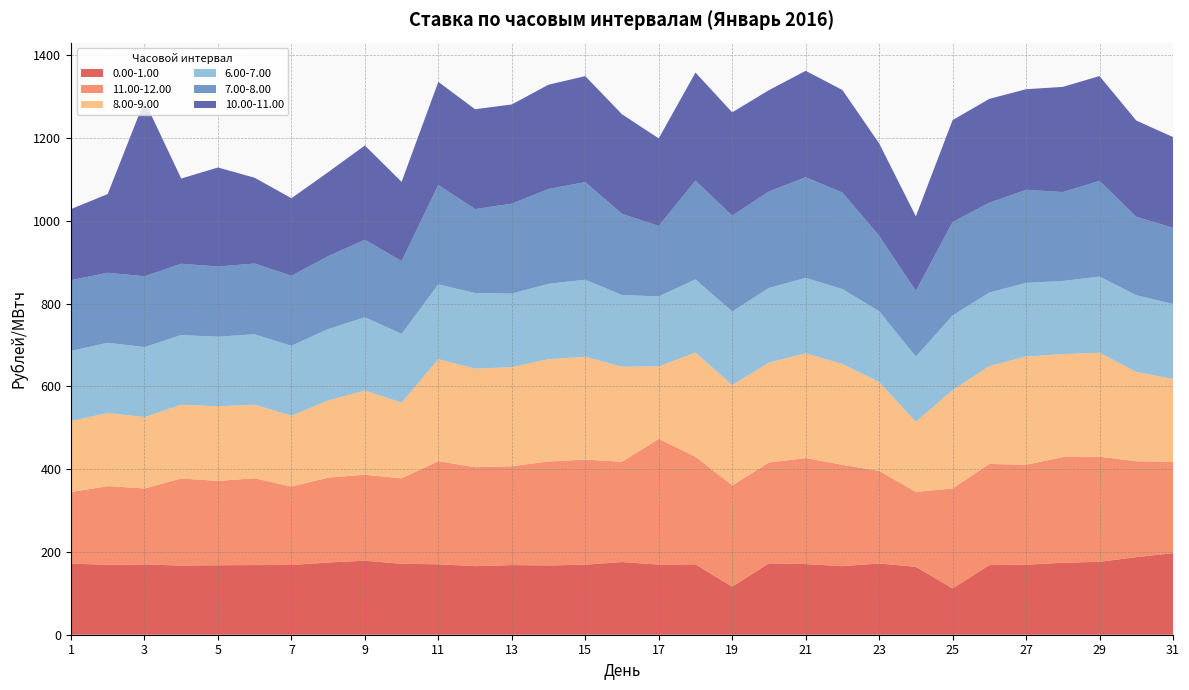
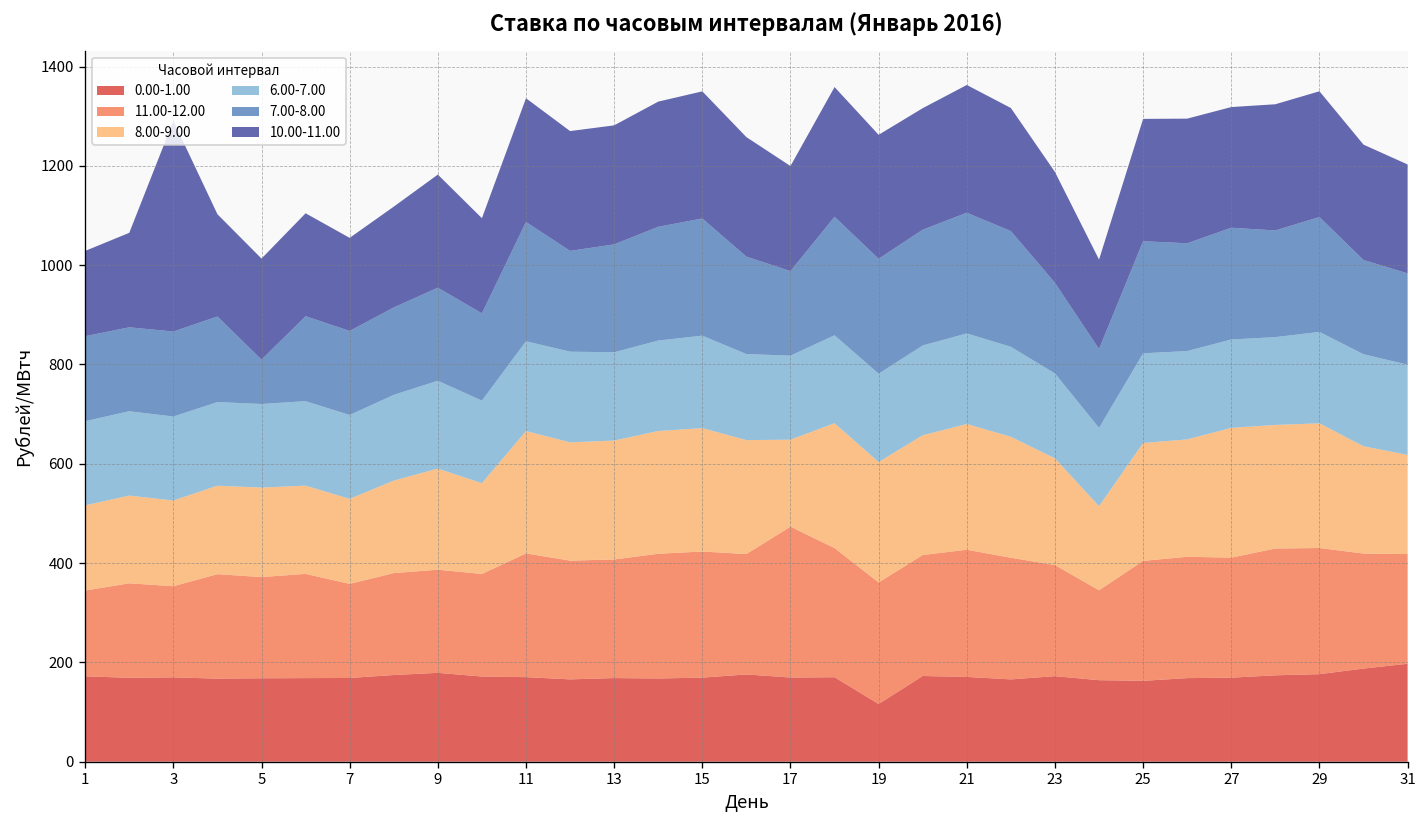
7.00-8.00, 5: 170 -> 90
10.00-11.00, 5: 240 -> 200
0.00-1.00, 25: 110 -> 160
